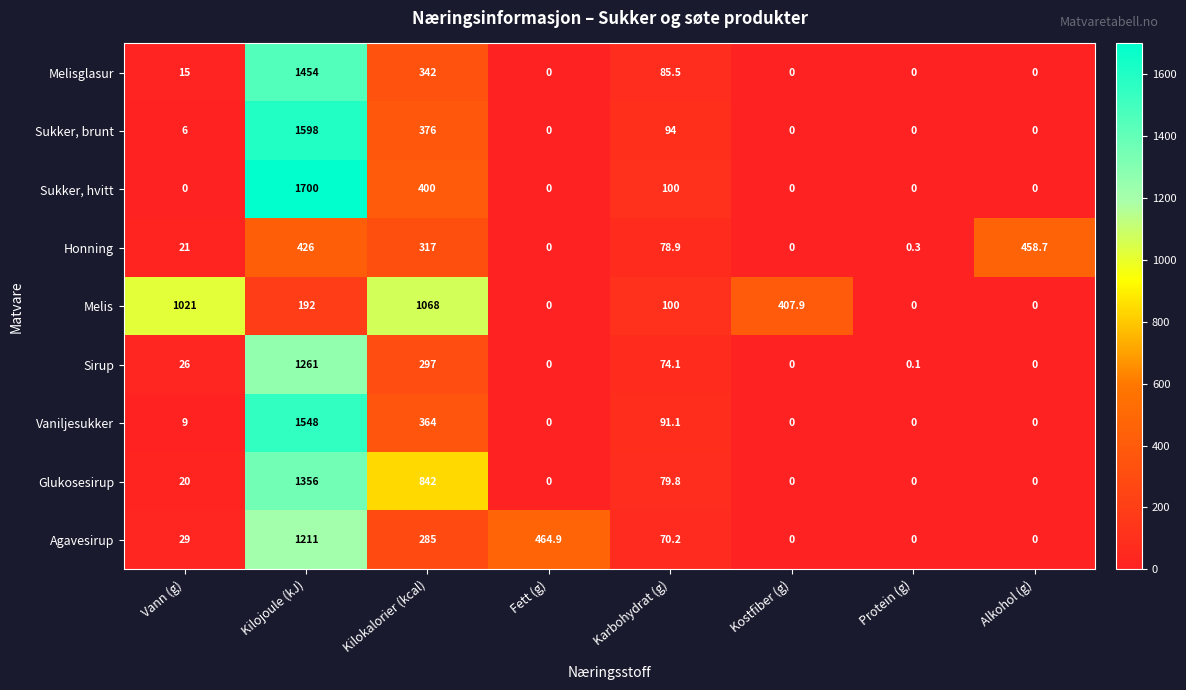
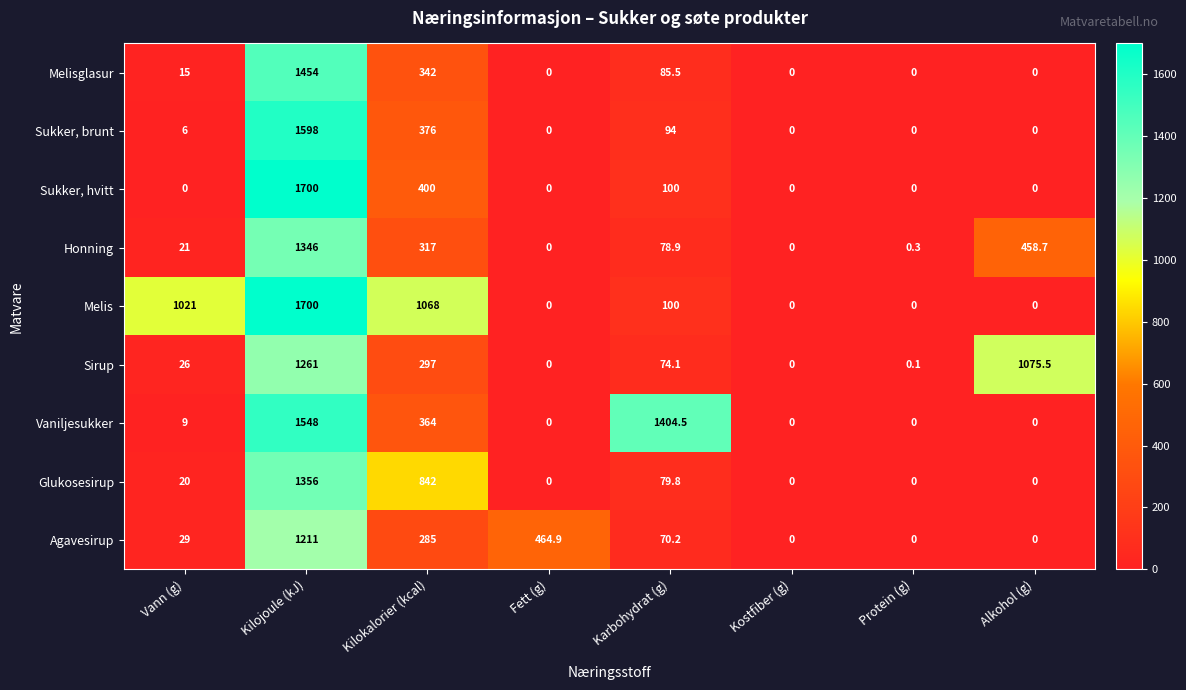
Honning, Kilojoule (kJ): 426 -> 1346
Melis, Kilojoule (kJ): 192 -> 1700
Melis, Kostfiber (g): 407.9 -> 0
Sirup, Alkohol (g): 0 -> 1075.5
Vaniljesukker, Karbohydrat (g): 91.1 -> 1404.5
